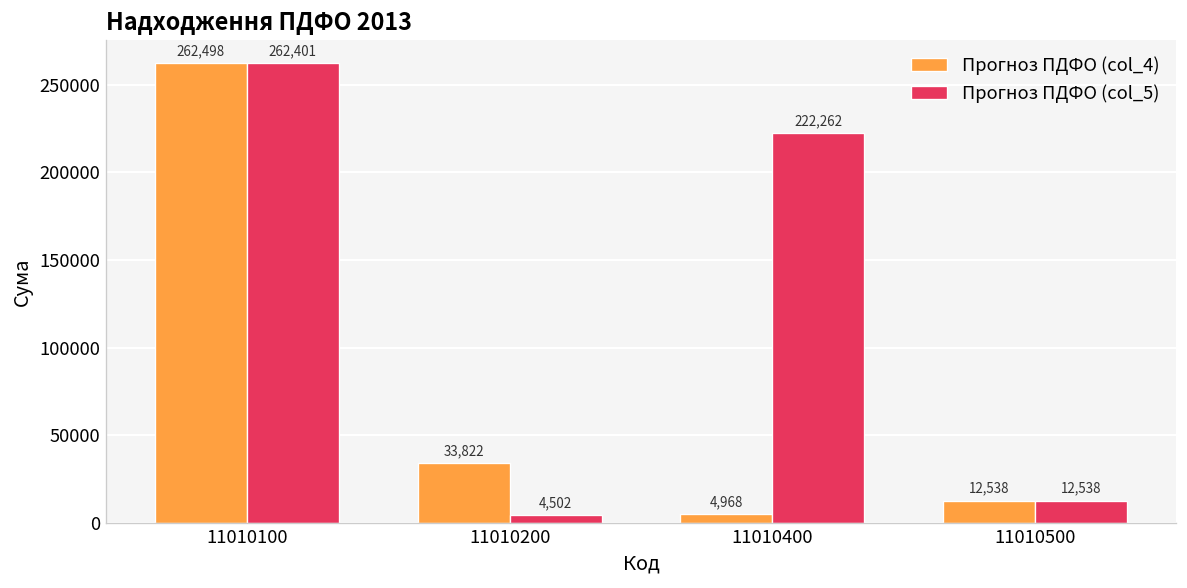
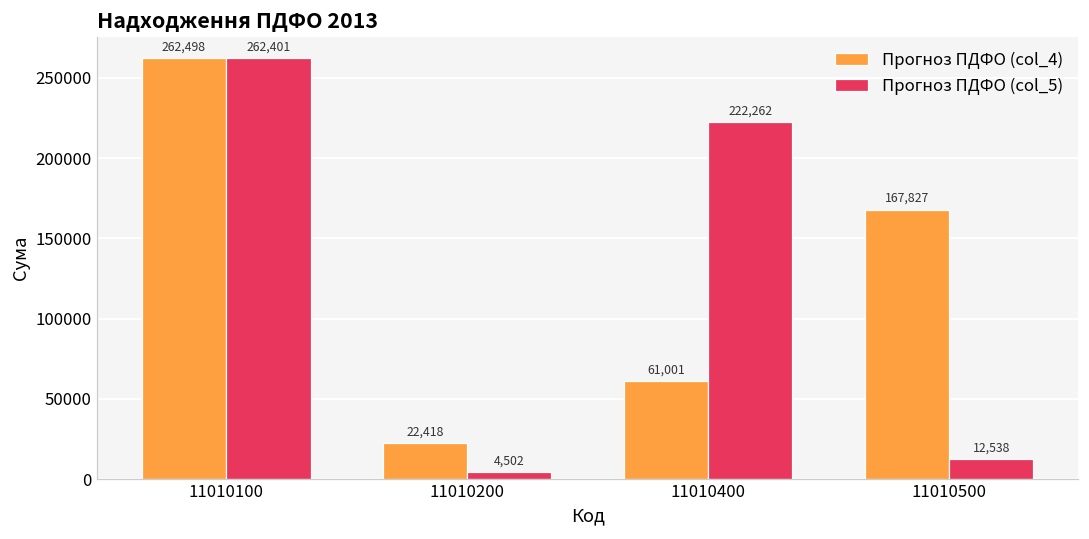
Прогноз ПДФО (col_4), 11010200: 33,822 -> 22,418
Прогноз ПДФО (col_4), 11010400: 4,968 -> 61,001
Прогноз ПДФО (col_4), 11010500: 12,538 -> 167,827
